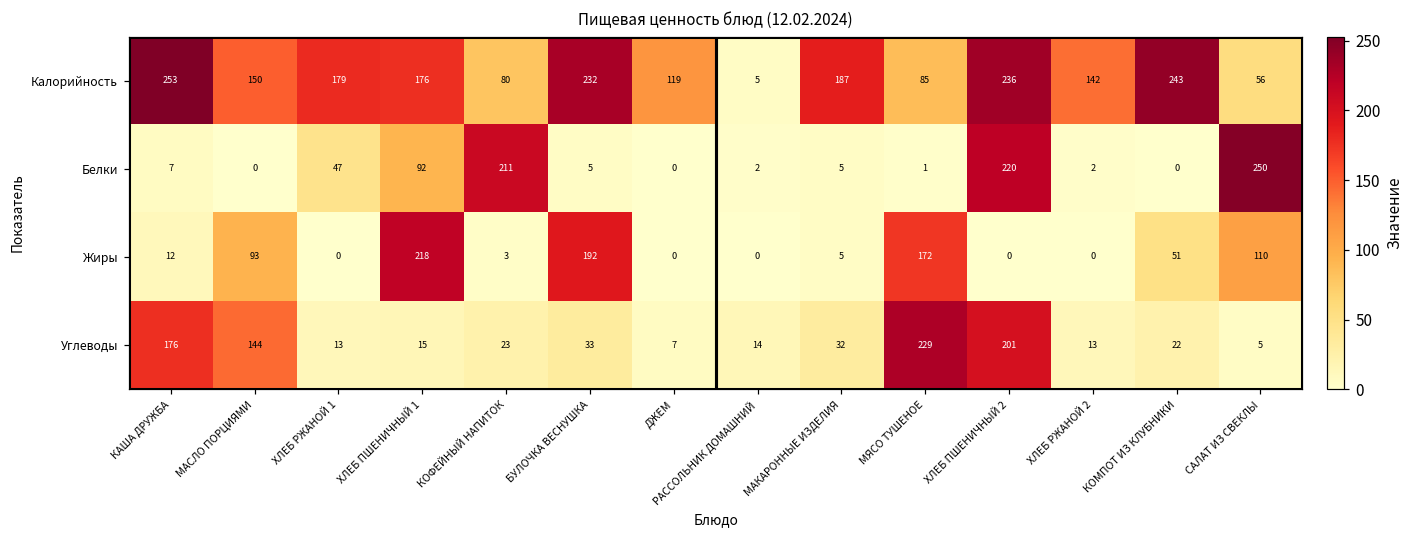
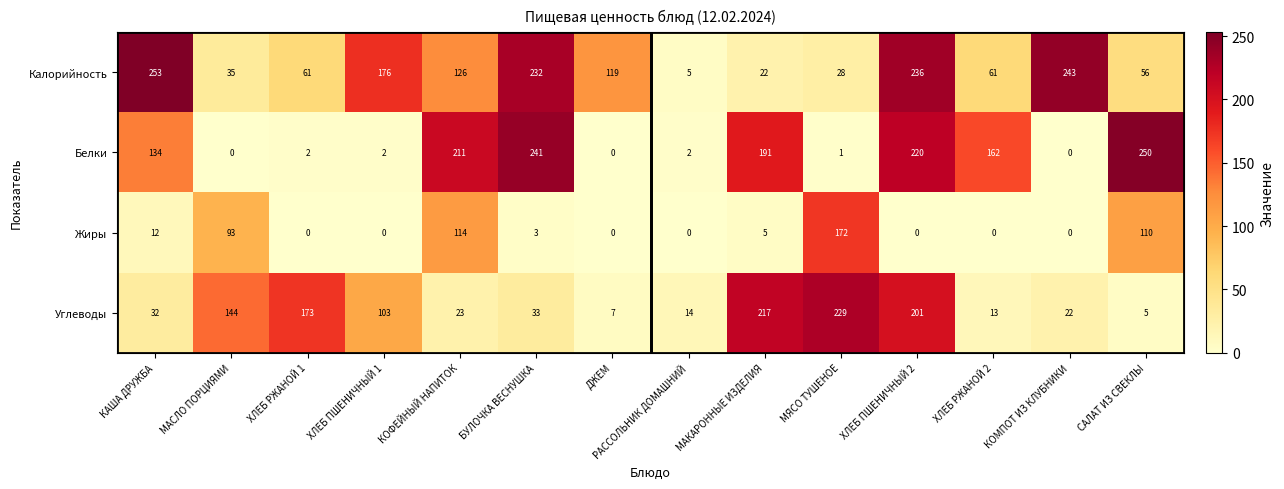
Калорийность, МАСЛО ПОРЦИЯМИ: 150 -> 35
Калорийность, ХЛЕБ РЖАНОЙ 1: 179 -> 61
Калорийность, КОФЕЙНЫЙ НАПИТОК: 80 -> 126
Калорийность, МАКАРОННЫЕ ИЗДЕЛИЯ: 187 -> 22
Калорийность, МЯСО ТУШЕНОЕ: 85 -> 28
Калорийность, ХЛЕБ РЖАНОЙ 2: 142 -> 61
Белки, КАША ДРУЖБА: 7 -> 134
Белки, ХЛЕБ РЖАНОЙ 1: 47 -> 2
Белки, ХЛЕБ ПШЕНИЧНЫЙ 1: 92 -> 2
Белки, БУЛОЧКА ВЕСНУШКА: 5 -> 241
Белки, МАКАРОННЫЕ ИЗДЕЛИЯ: 5 -> 191
Белки, ХЛЕБ РЖАНОЙ 2: 2 -> 162
Жиры, ХЛЕБ ПШЕНИЧНЫЙ 1: 218 -> 0
Жиры, КОФЕЙНЫЙ НАПИТОК: 3 -> 114
Жиры, БУЛОЧКА ВЕСНУШКА: 192 -> 3
Жиры, КОМПОТ ИЗ КЛУБНИКИ: 51 -> 0
Углеводы, КАША ДРУЖБА: 176 -> 32
Углеводы, ХЛЕБ РЖАНОЙ 1: 13 -> 173
Углеводы, ХЛЕБ ПШЕНИЧНЫЙ 1: 15 -> 103
Углеводы, МАКАРОННЫЕ ИЗДЕЛИЯ: 32 -> 217
